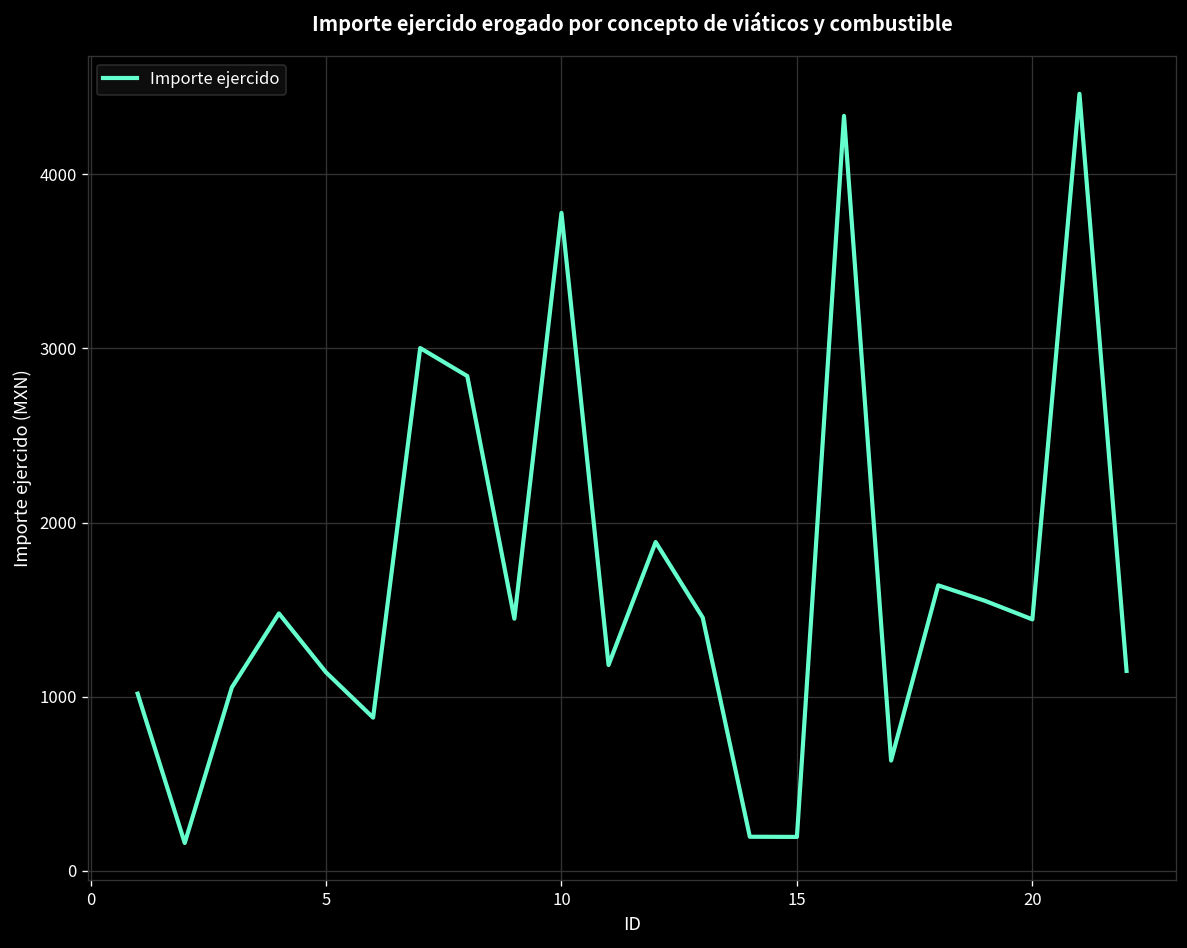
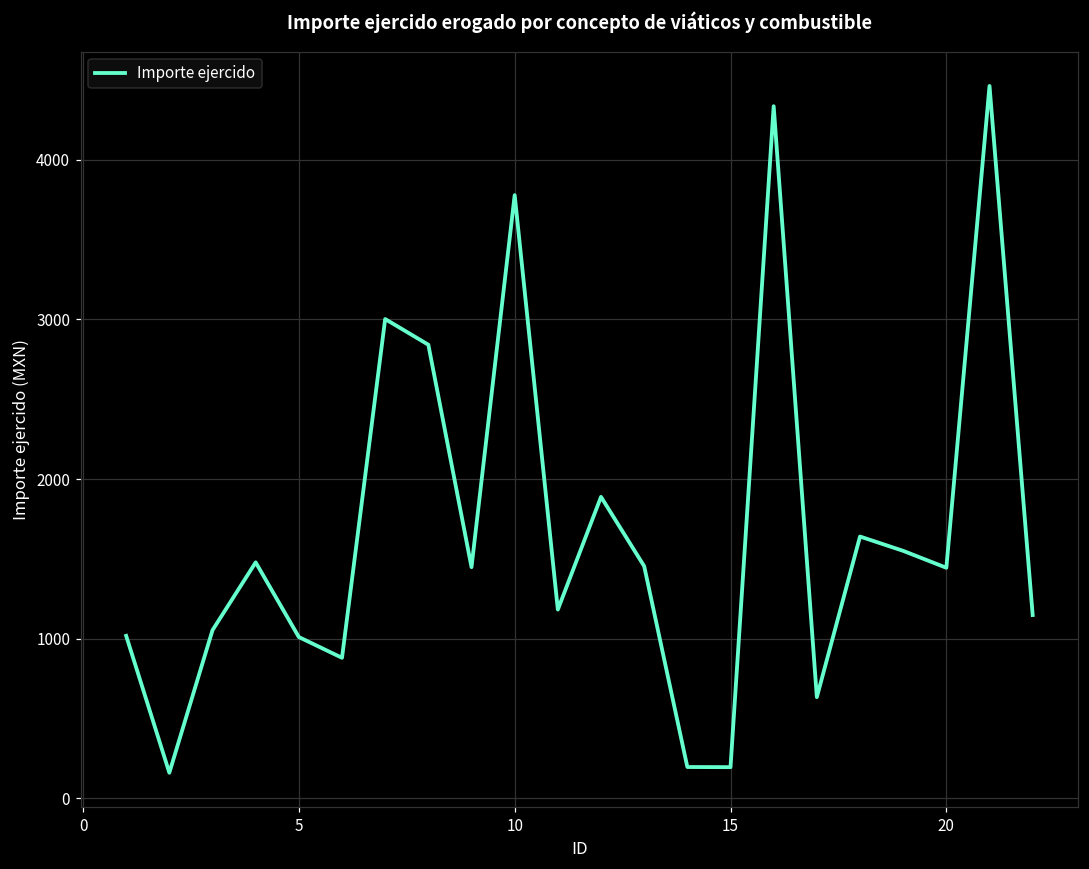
5: 1140 -> 1010
